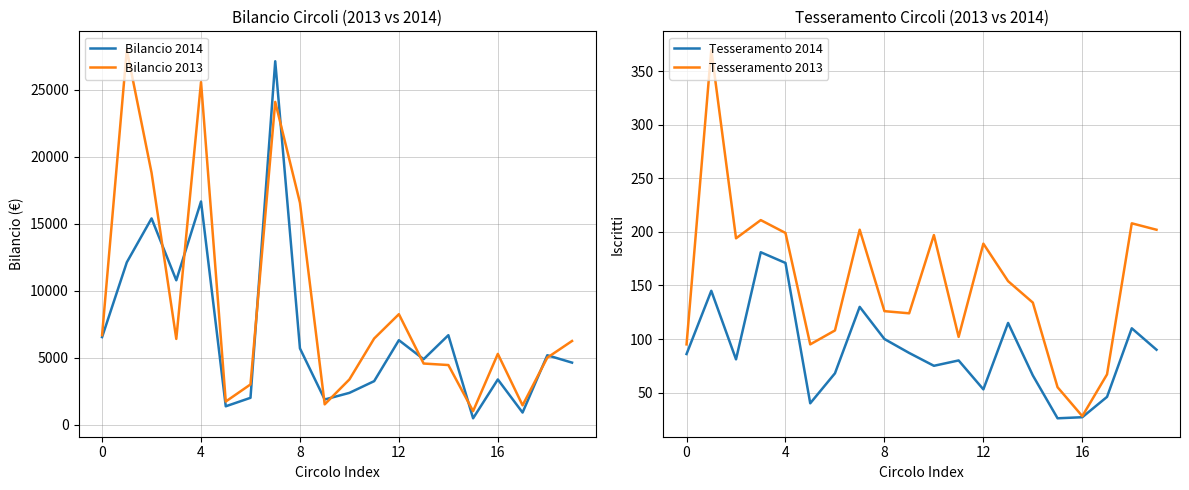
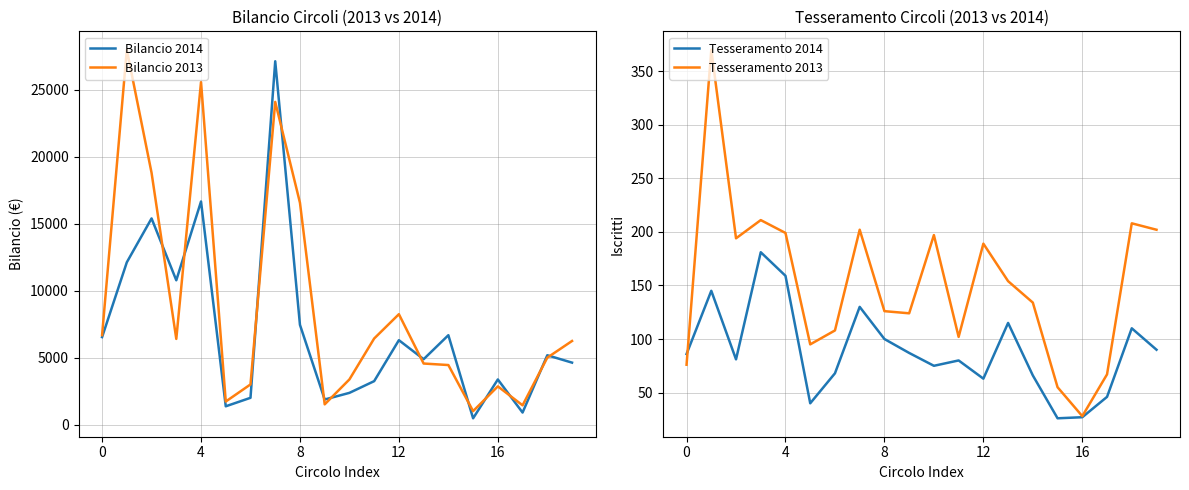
Bilancio Circoli (2013 vs 2014), Bilancio 2014, 8: 5700 -> 7500
Bilancio Circoli (2013 vs 2014), Bilancio 2013, 16: 5300 -> 2900
Tesseramento Circoli (2013 vs 2014), Tesseramento 2013, 0: 95 -> 76
Tesseramento Circoli (2013 vs 2014), Tesseramento 2014, 4: 171 -> 159
Tesseramento Circoli (2013 vs 2014), Tesseramento 2014, 12: 53 -> 63
